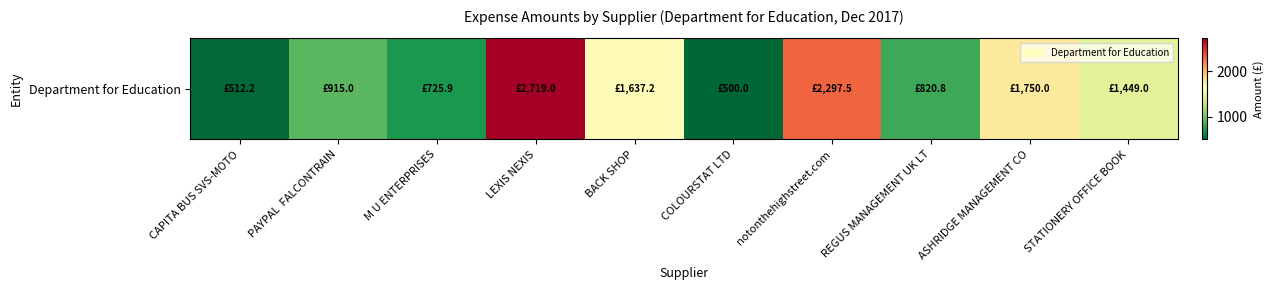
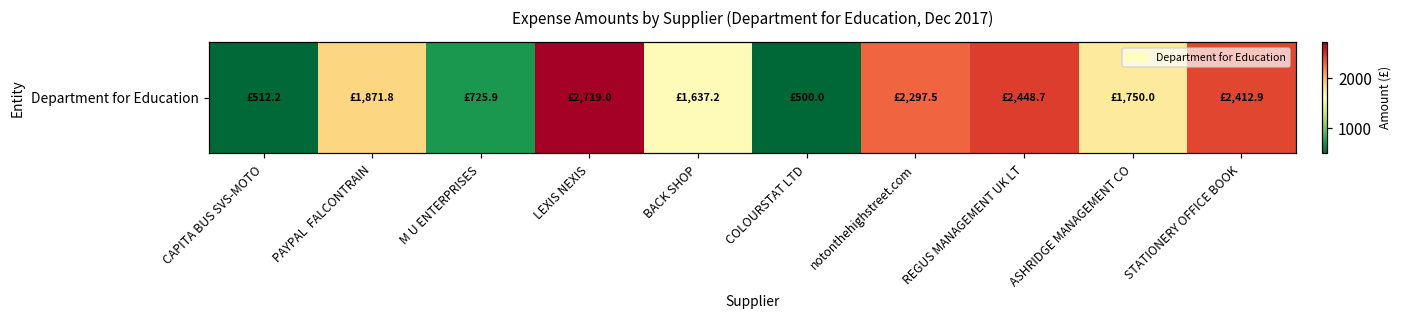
Department for Education, PAYPAL FALCONTRAIN: £915.0 -> £1,871.8
Department for Education, REGUS MANAGEMENT UK LT: £820.8 -> £2,448.7
Department for Education, STATIONERY OFFICE BOOK: £1,449.0 -> £2,412.9
